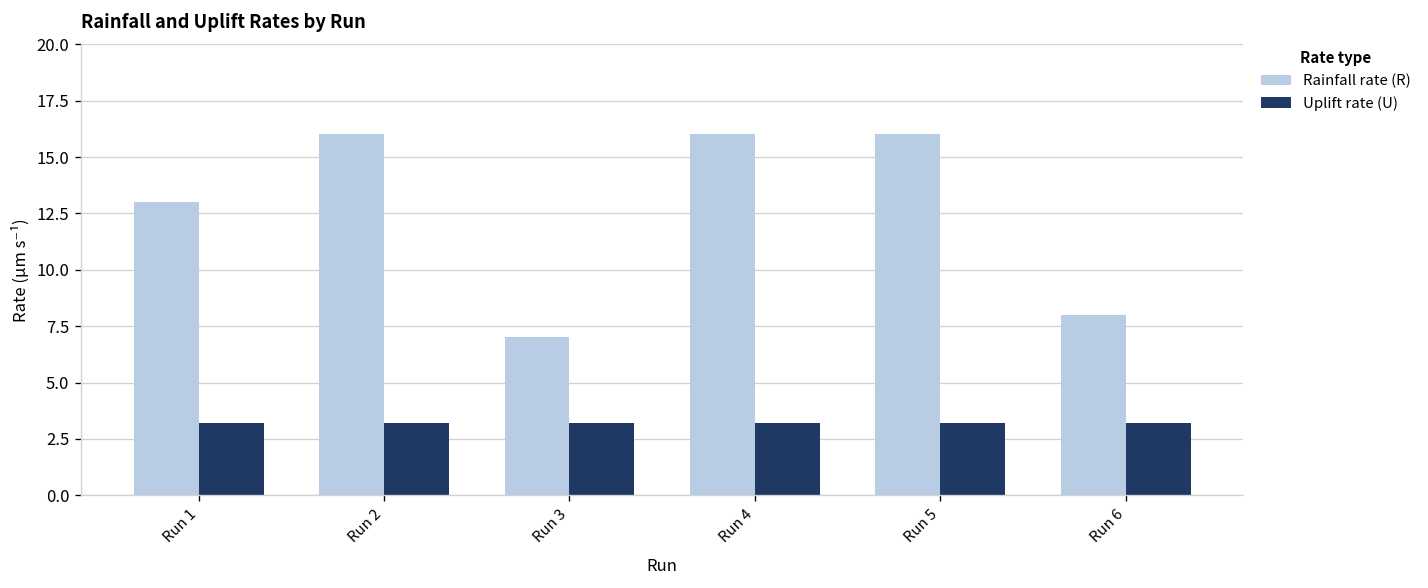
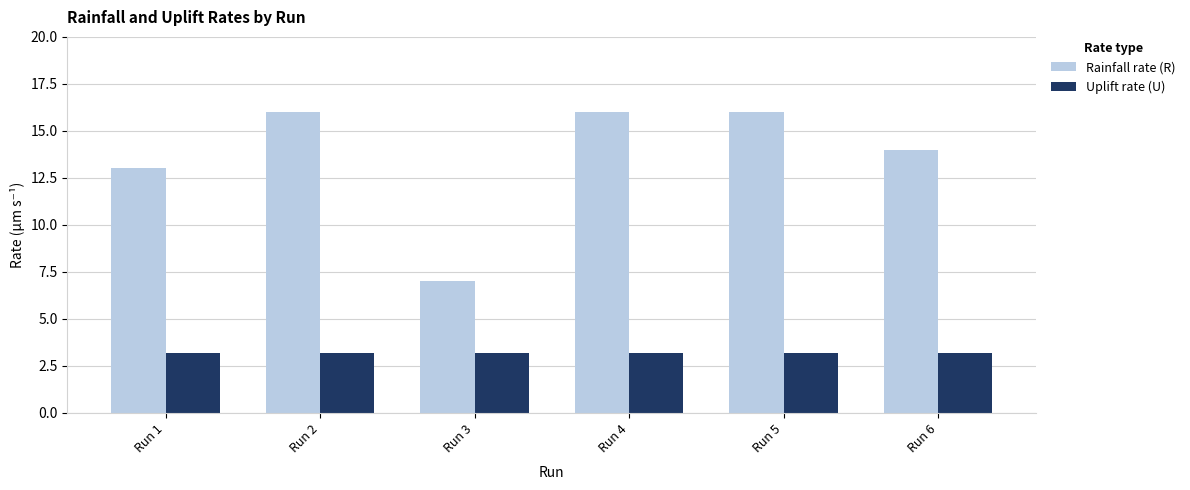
Rainfall rate (R), Run 6: 8 -> 14
